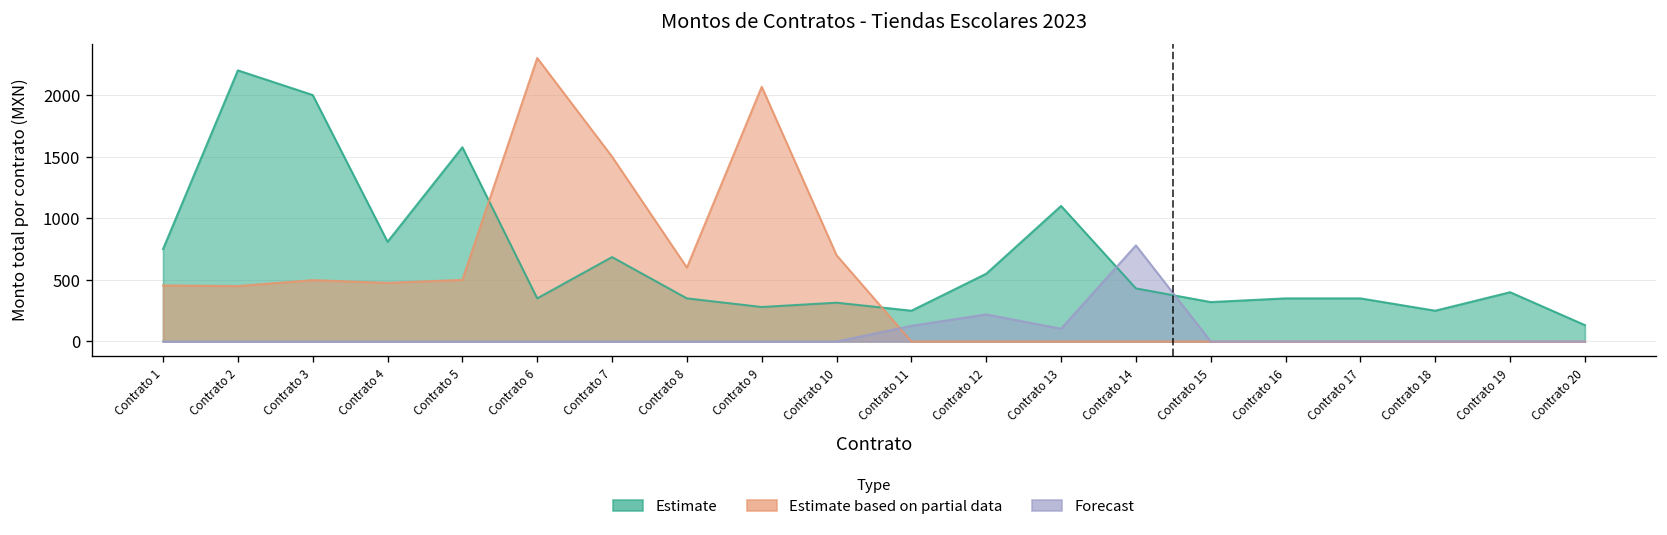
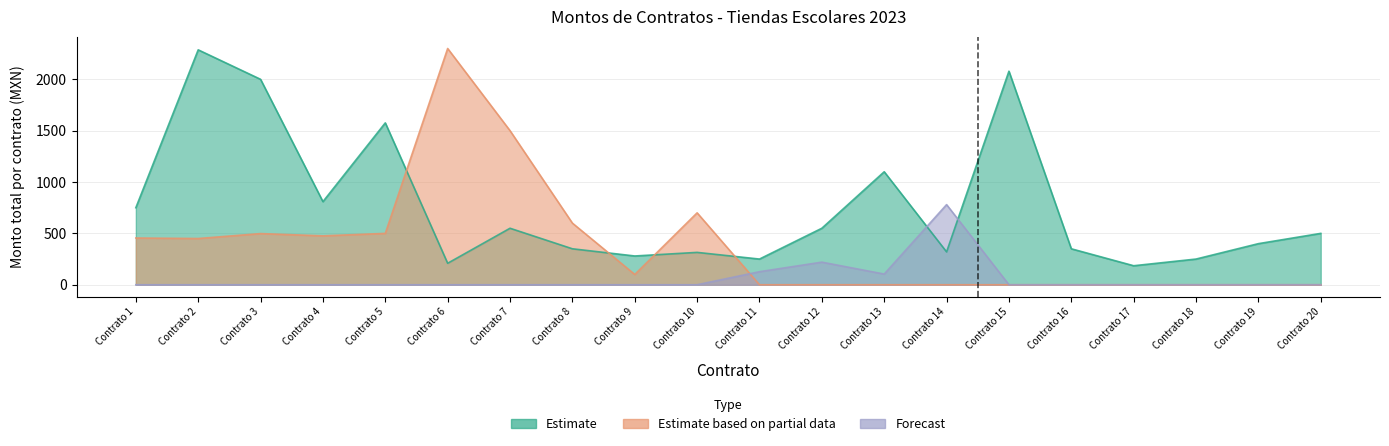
Estimate, Contrato 2: 2200 -> 2290
Estimate, Contrato 6: 350 -> 210
Estimate, Contrato 7: 690 -> 550
Estimate based on partial data, Contrato 9: 2070 -> 100
Estimate, Contrato 14: 430 -> 320
Estimate, Contrato 15: 320 -> 2080
Estimate, Contrato 17: 350 -> 190
Estimate, Contrato 20: 130 -> 500
